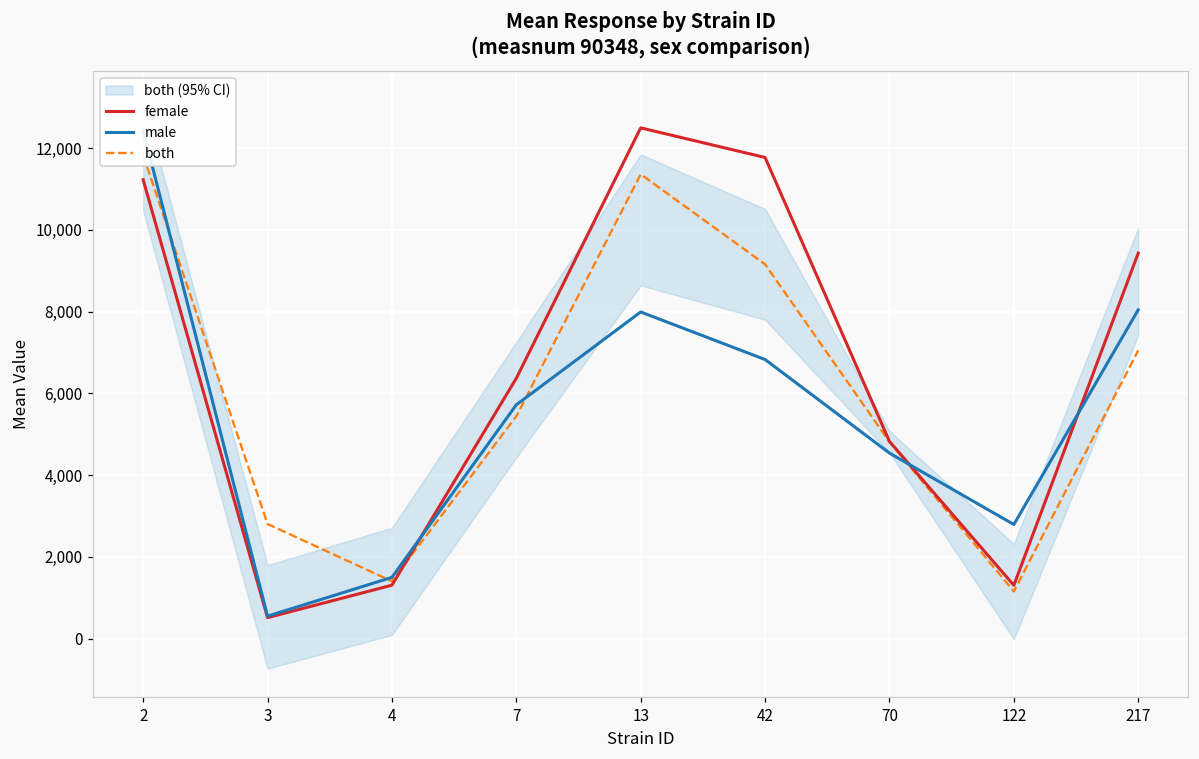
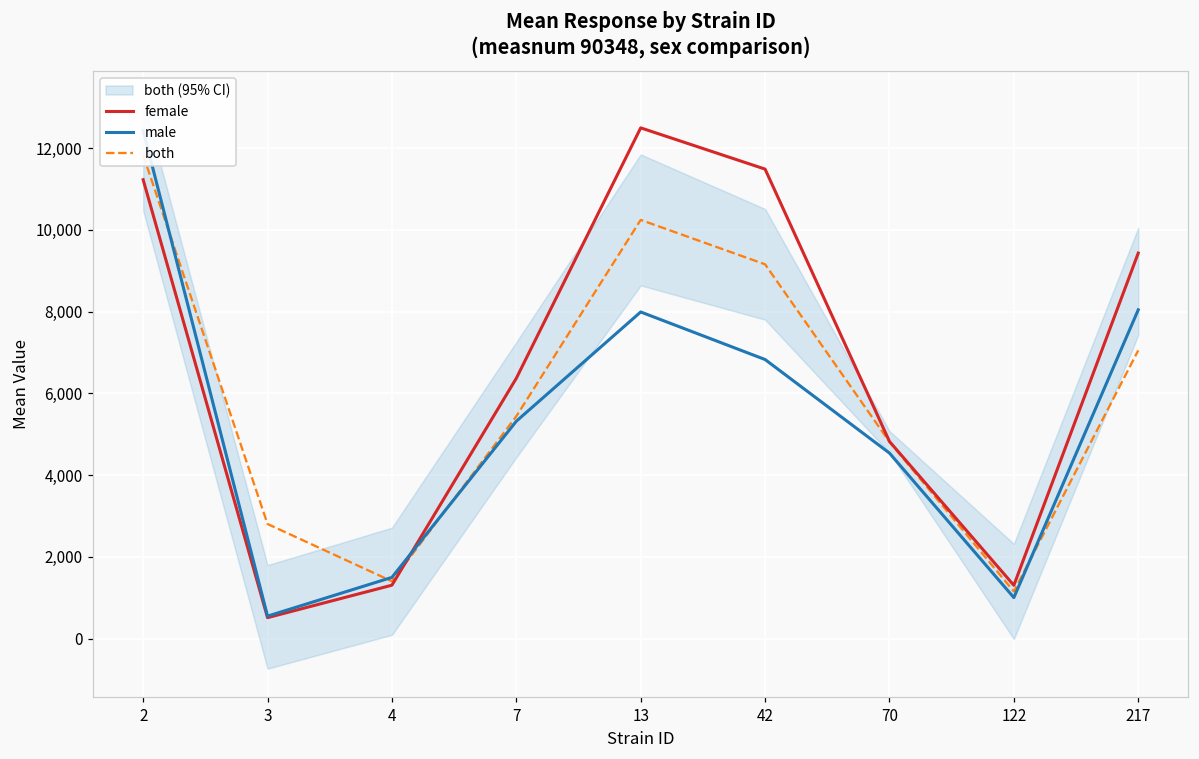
male, 7: 5,700 -> 5,300
both, 13: 11,400 -> 10,200
female, 42: 11,800 -> 11,500
male, 122: 2,800 -> 1,000
